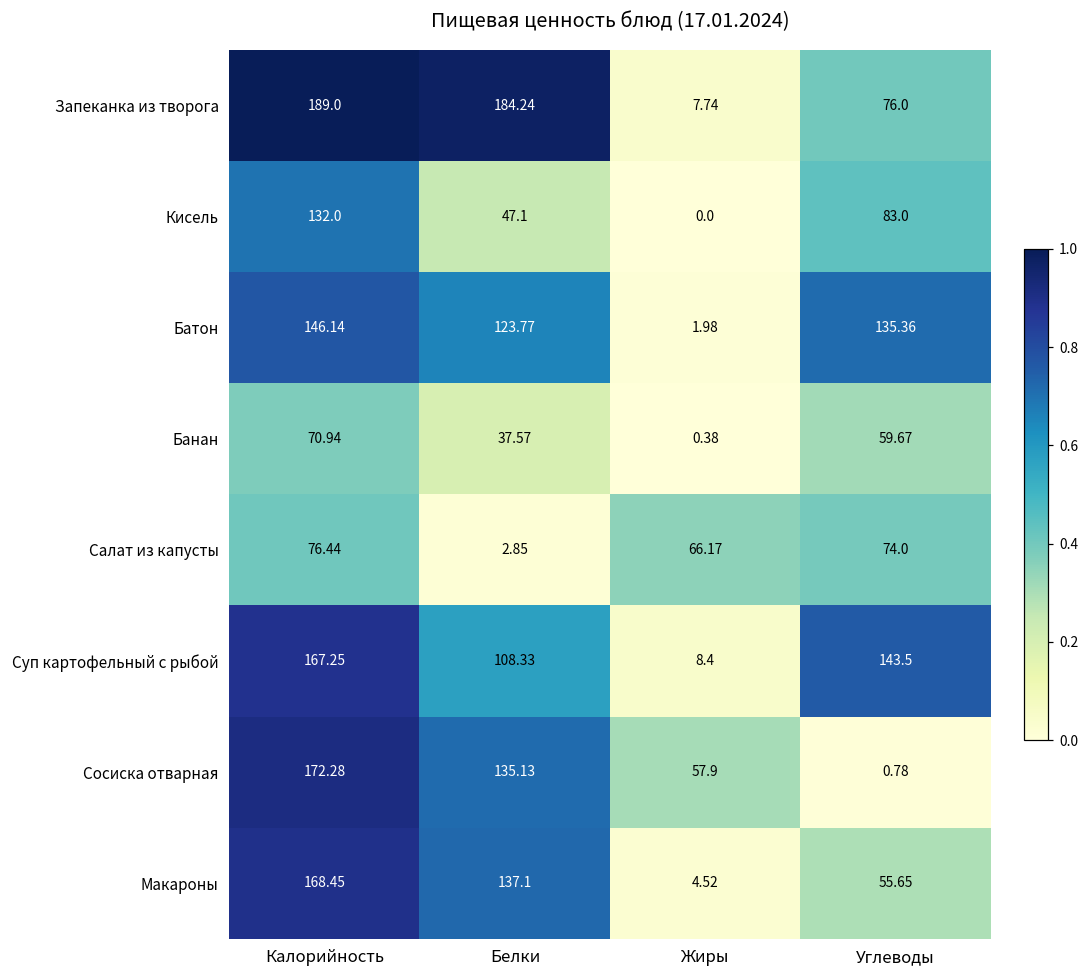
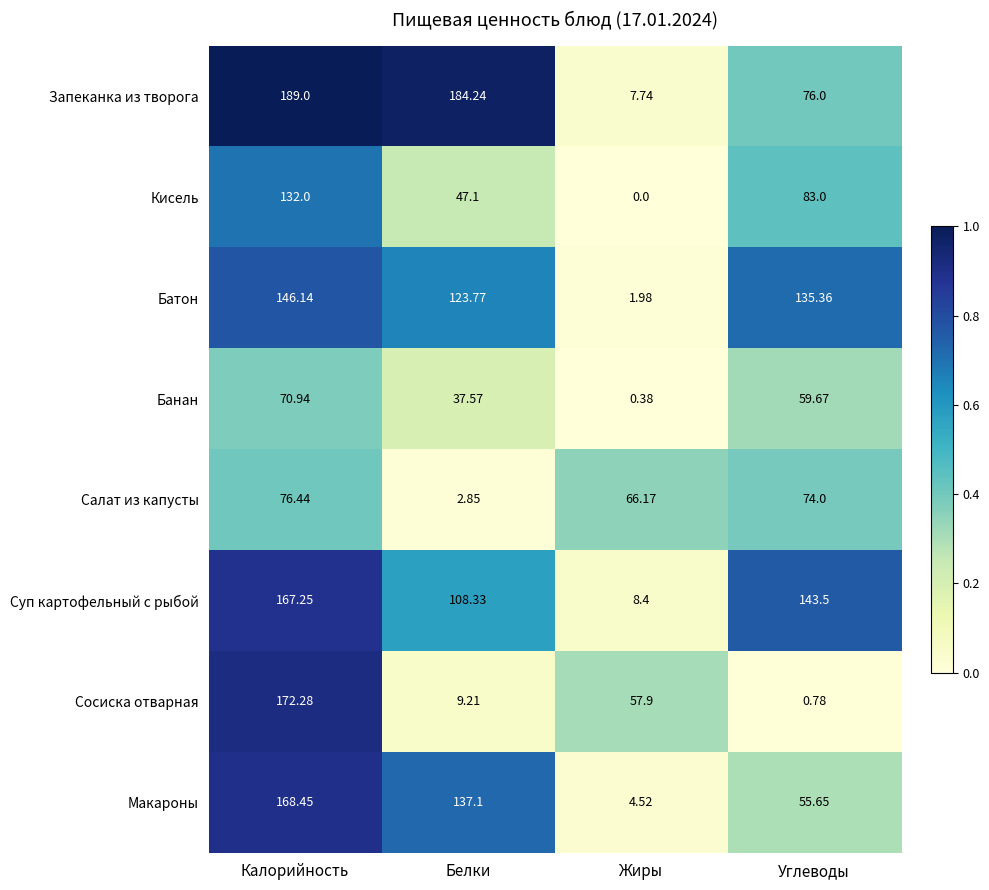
Сосиска отварная, Белки: 135.13 -> 9.21
